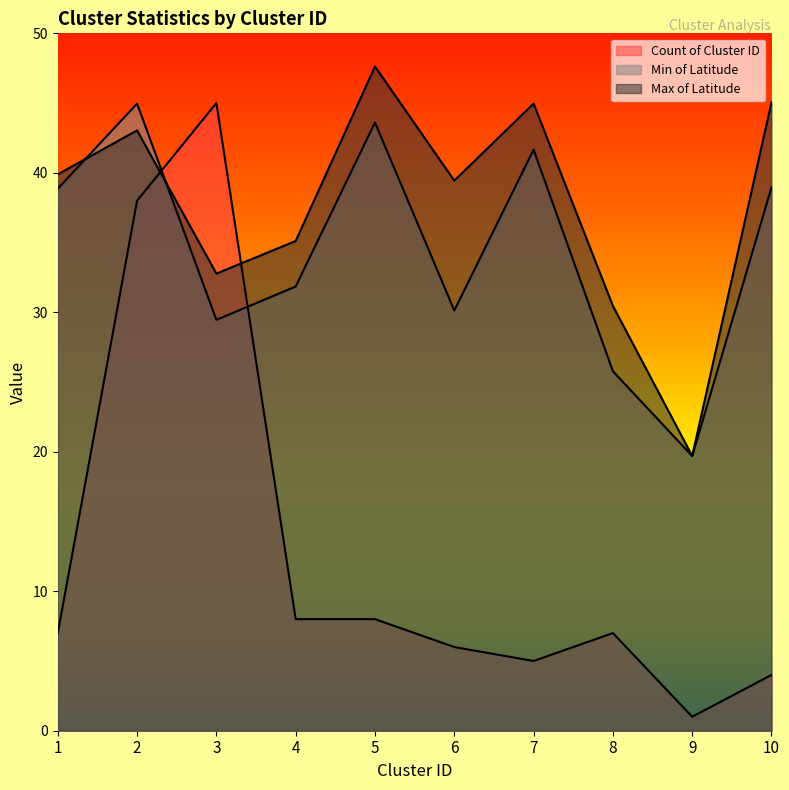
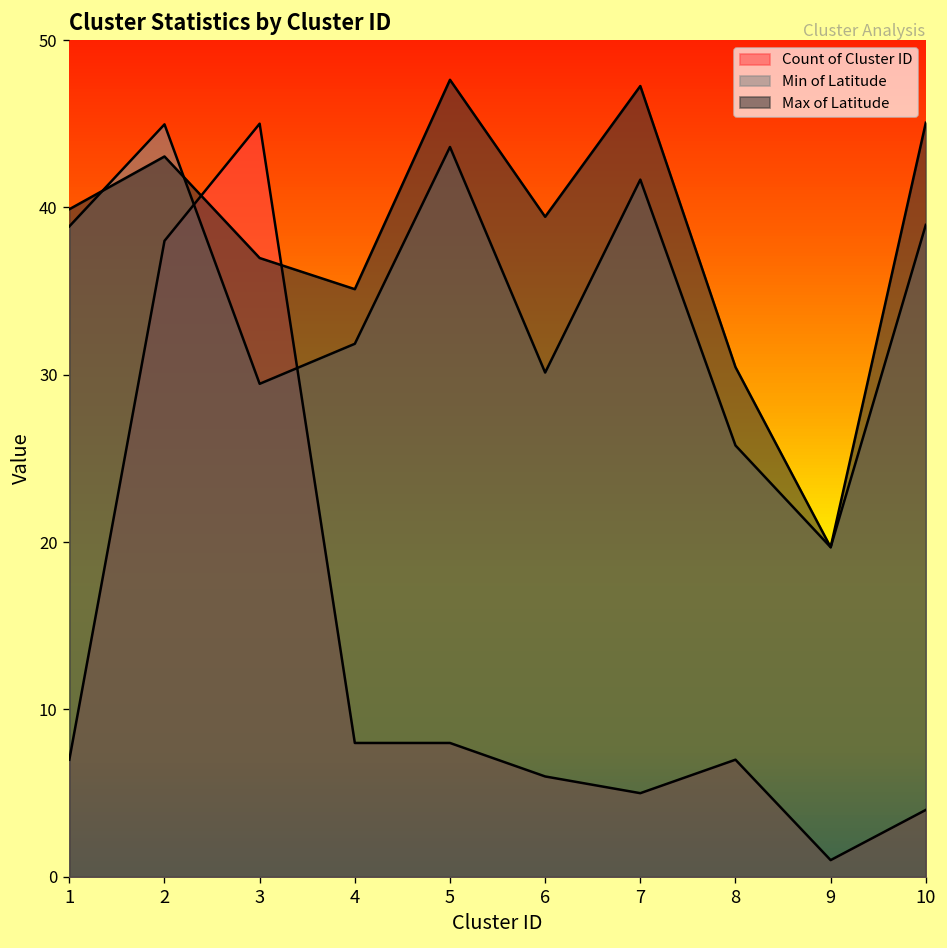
Max of Latitude, 3: 32.8 -> 37.0
Max of Latitude, 7: 45.0 -> 47.3
